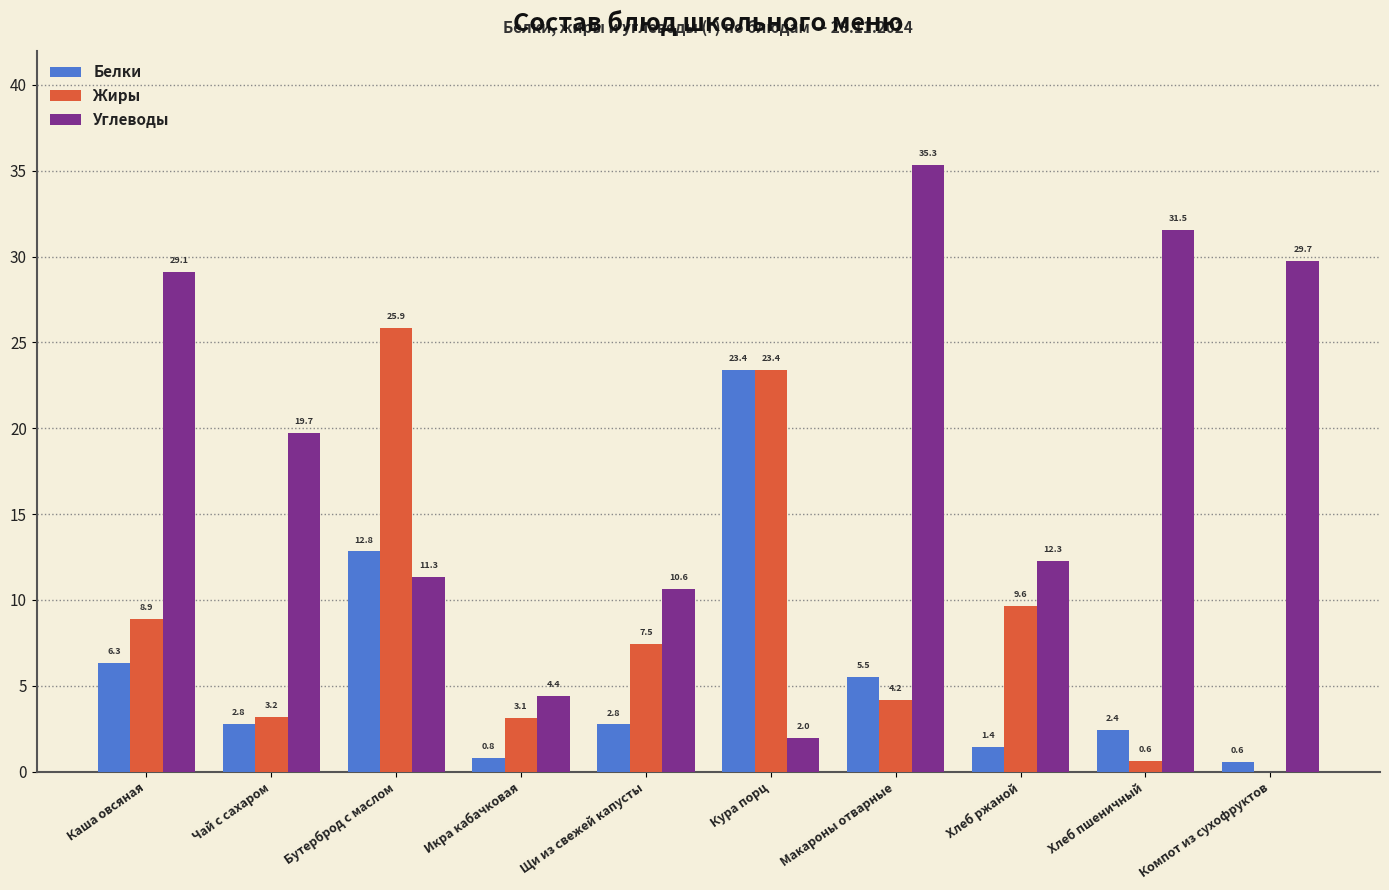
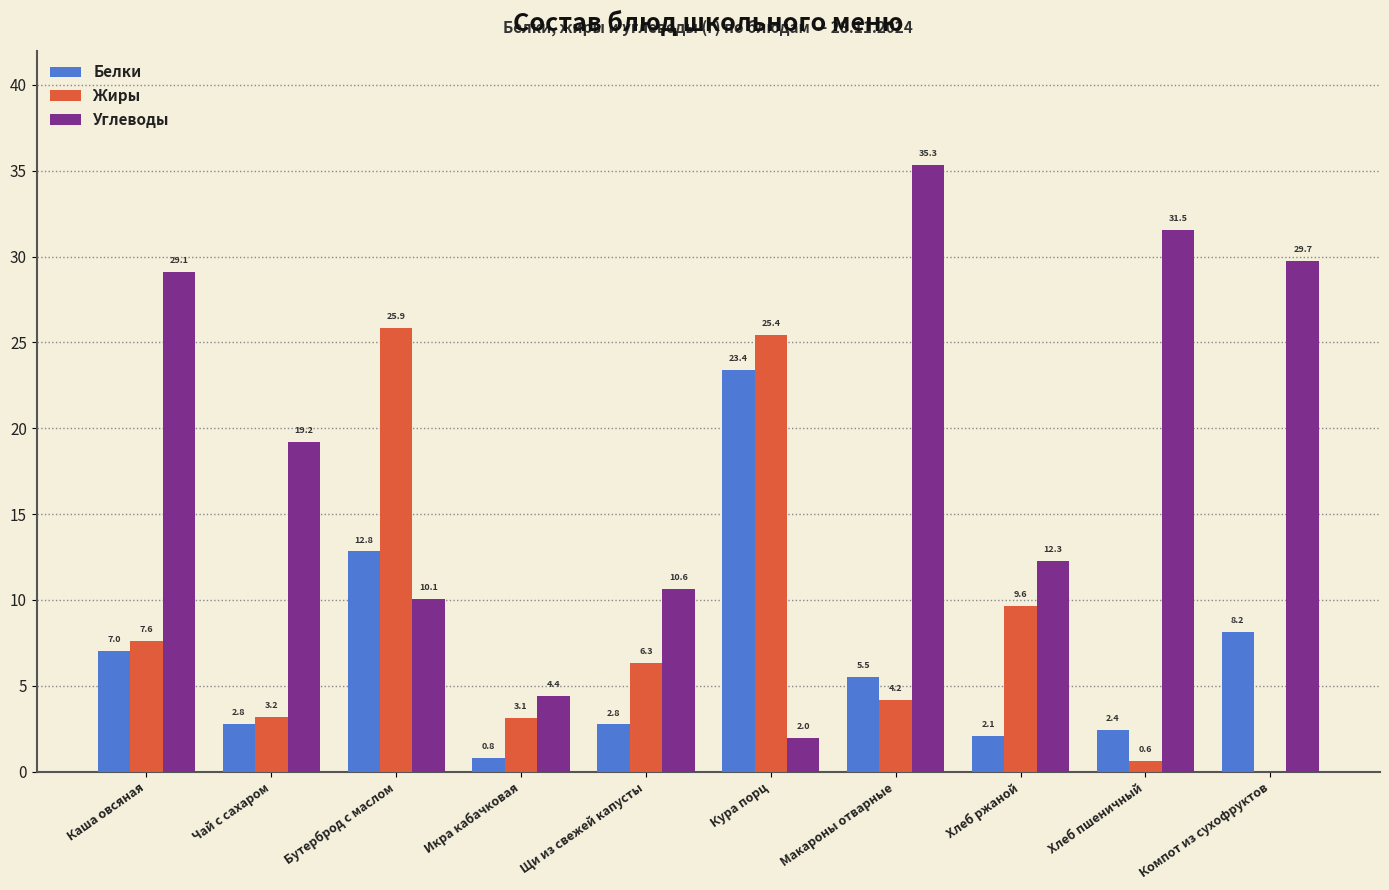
Белки, Каша овсяная: 6.3 -> 7.0
Жиры, Каша овсяная: 8.9 -> 7.6
Углеводы, Чай с сахаром: 19.7 -> 19.2
Углеводы, Бутерброд с маслом: 11.3 -> 10.1
Жиры, Щи из свежей капусты: 7.5 -> 6.3
Жиры, Кура порц: 23.4 -> 25.4
Белки, Хлеб ржаной: 1.4 -> 2.1
Белки, Компот из сухофруктов: 0.6 -> 8.2
